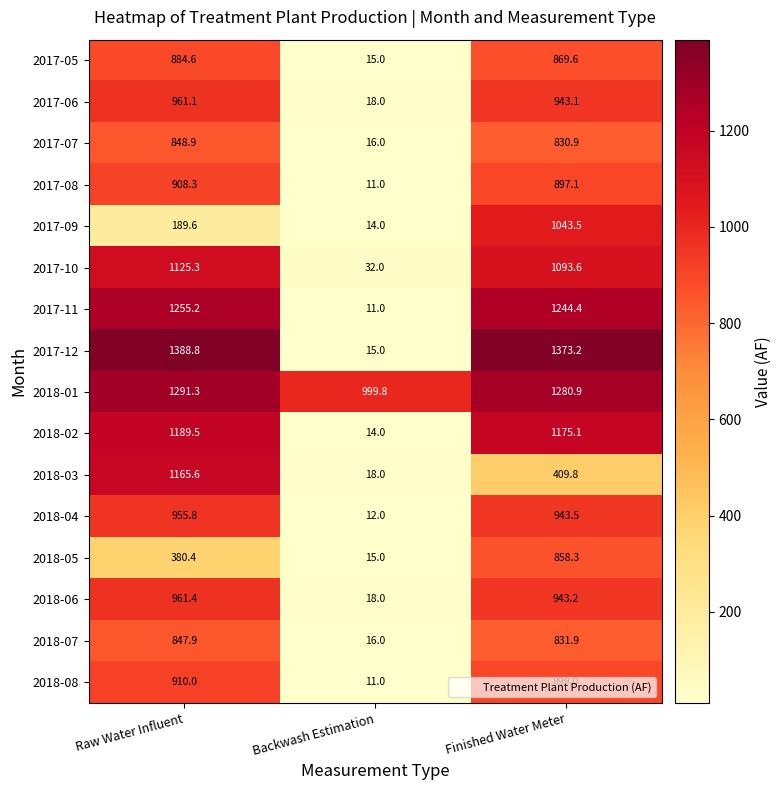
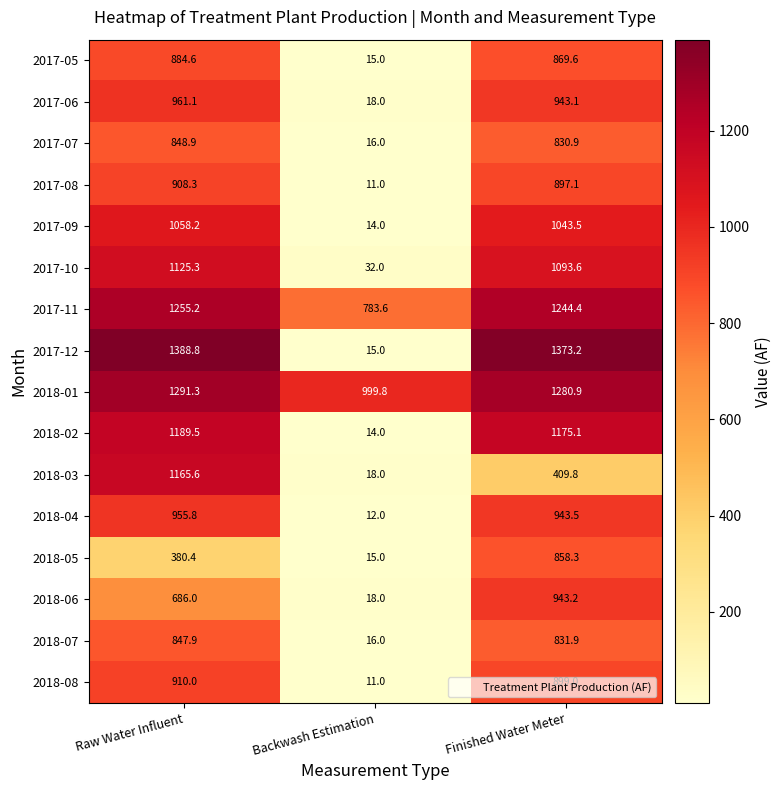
2017-09, Raw Water Influent: 189.6 -> 1058.2
2017-11, Backwash Estimation: 11.0 -> 783.6
2018-06, Raw Water Influent: 961.4 -> 686.0
